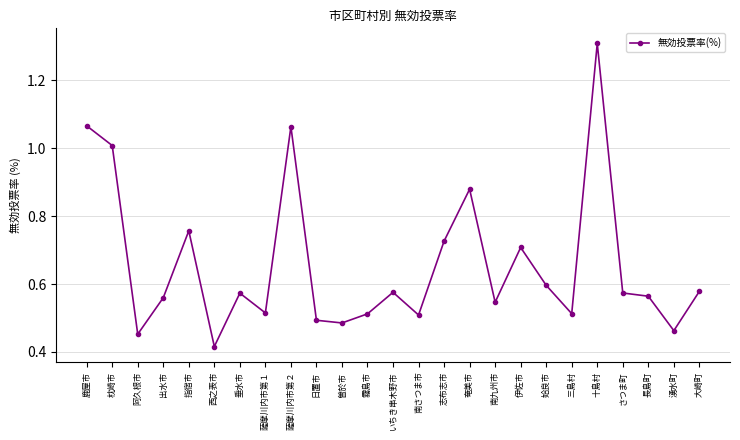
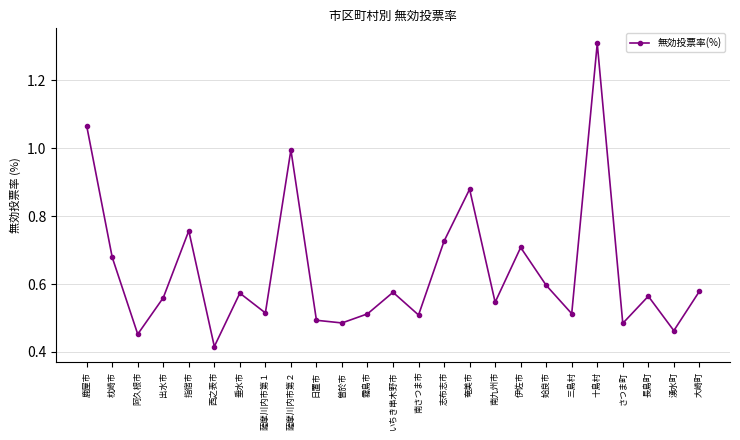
枕崎市: 1.01 -> 0.68
薩摩川内市第２: 1.06 -> 1.00
さつま町: 0.57 -> 0.48
